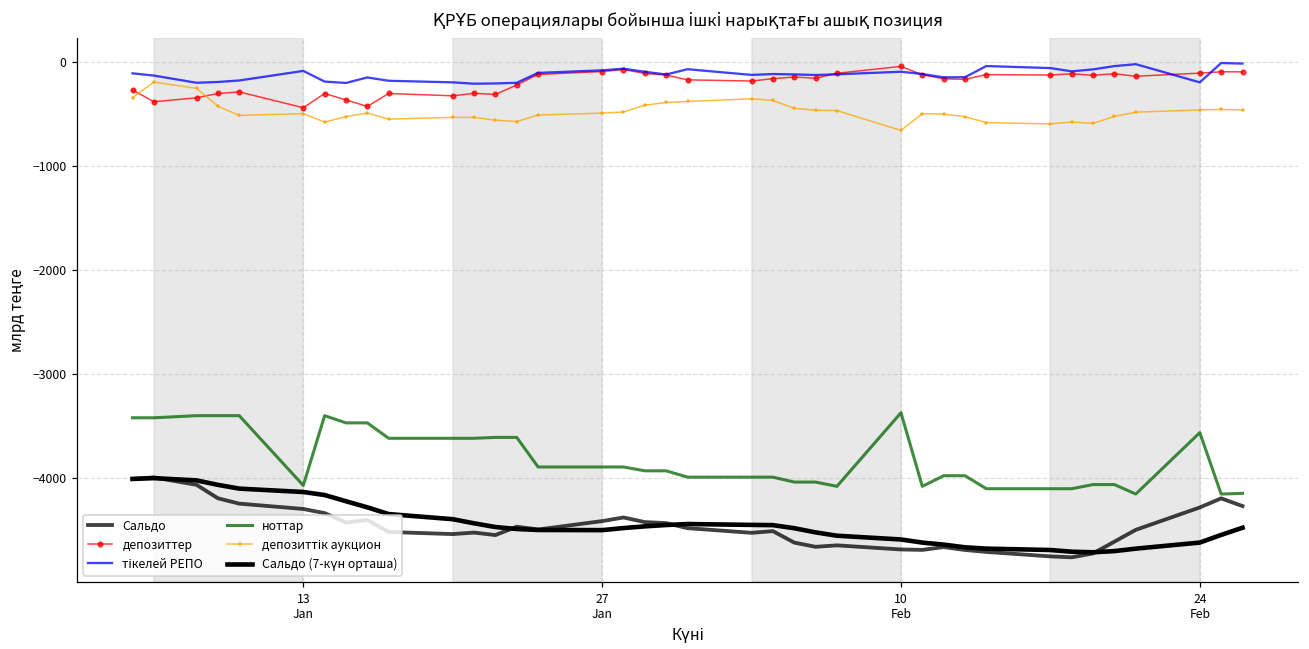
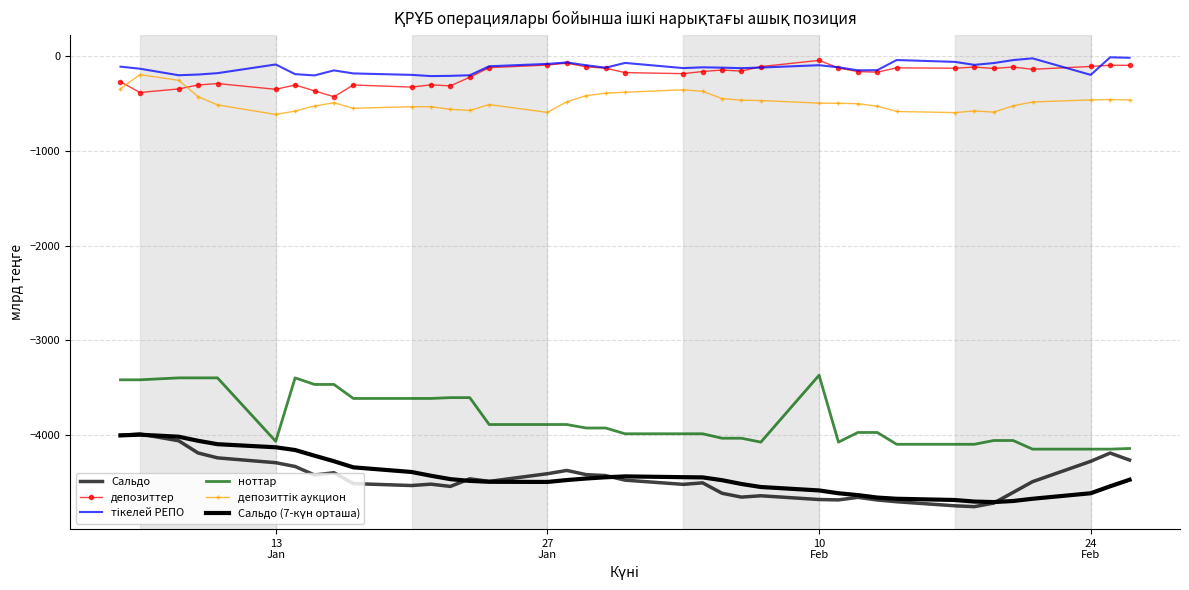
депозиттер, 13 Jan: -400 -> -300
депозиттік аукцион, 13 Jan: -500 -> -600
депозиттік аукцион, 27 Jan: -500 -> -600
депозиттік аукцион, 10 Feb: -700 -> -500
ноттар, 24 Feb: -3600 -> -4200
